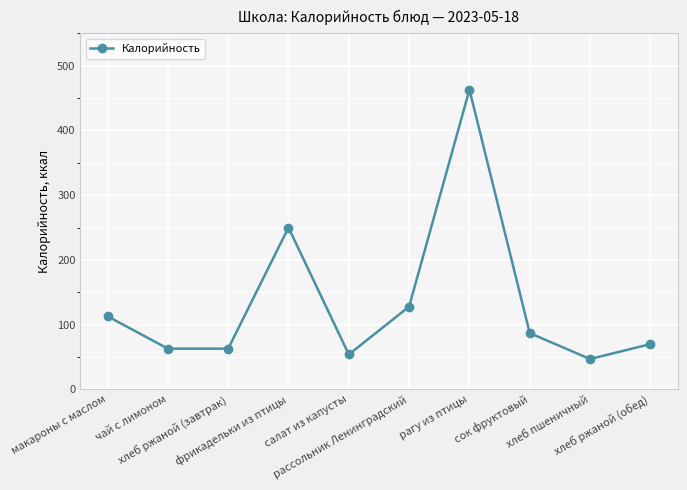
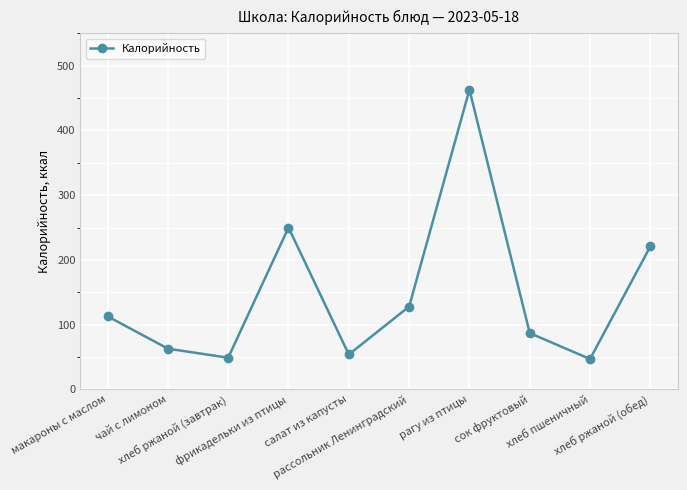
хлеб ржаной (завтрак): 60 -> 50
хлеб ржаной (обед): 70 -> 220
